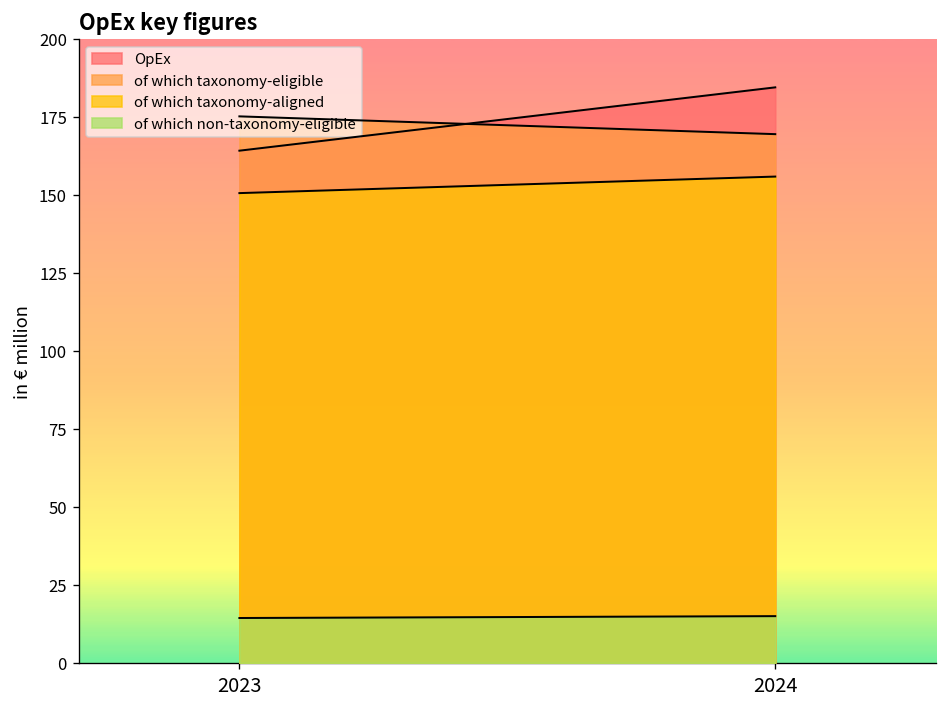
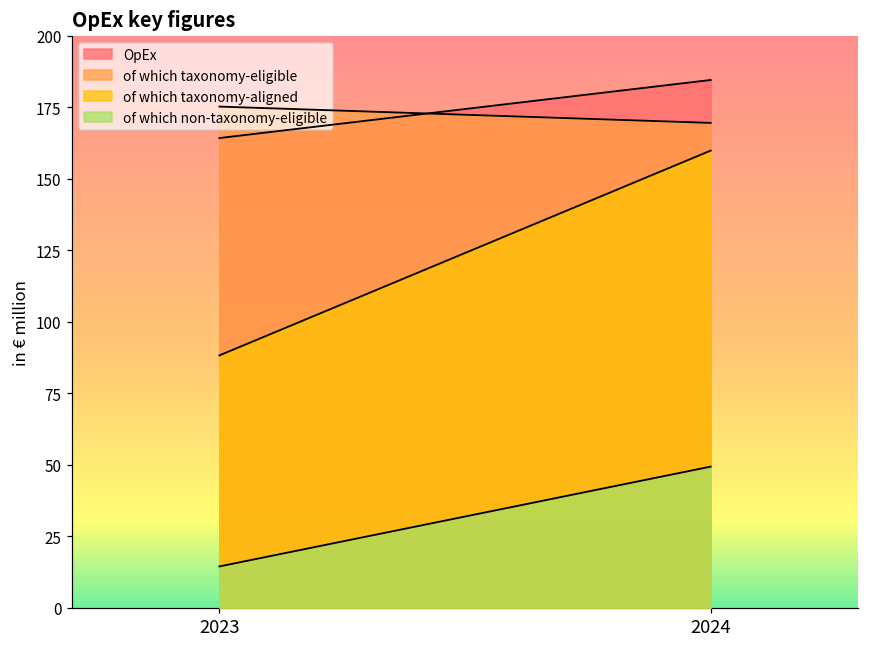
of which taxonomy-aligned, 2023: 151 -> 88
of which taxonomy-aligned, 2024: 156 -> 160
of which non-taxonomy-eligible, 2024: 15 -> 49
